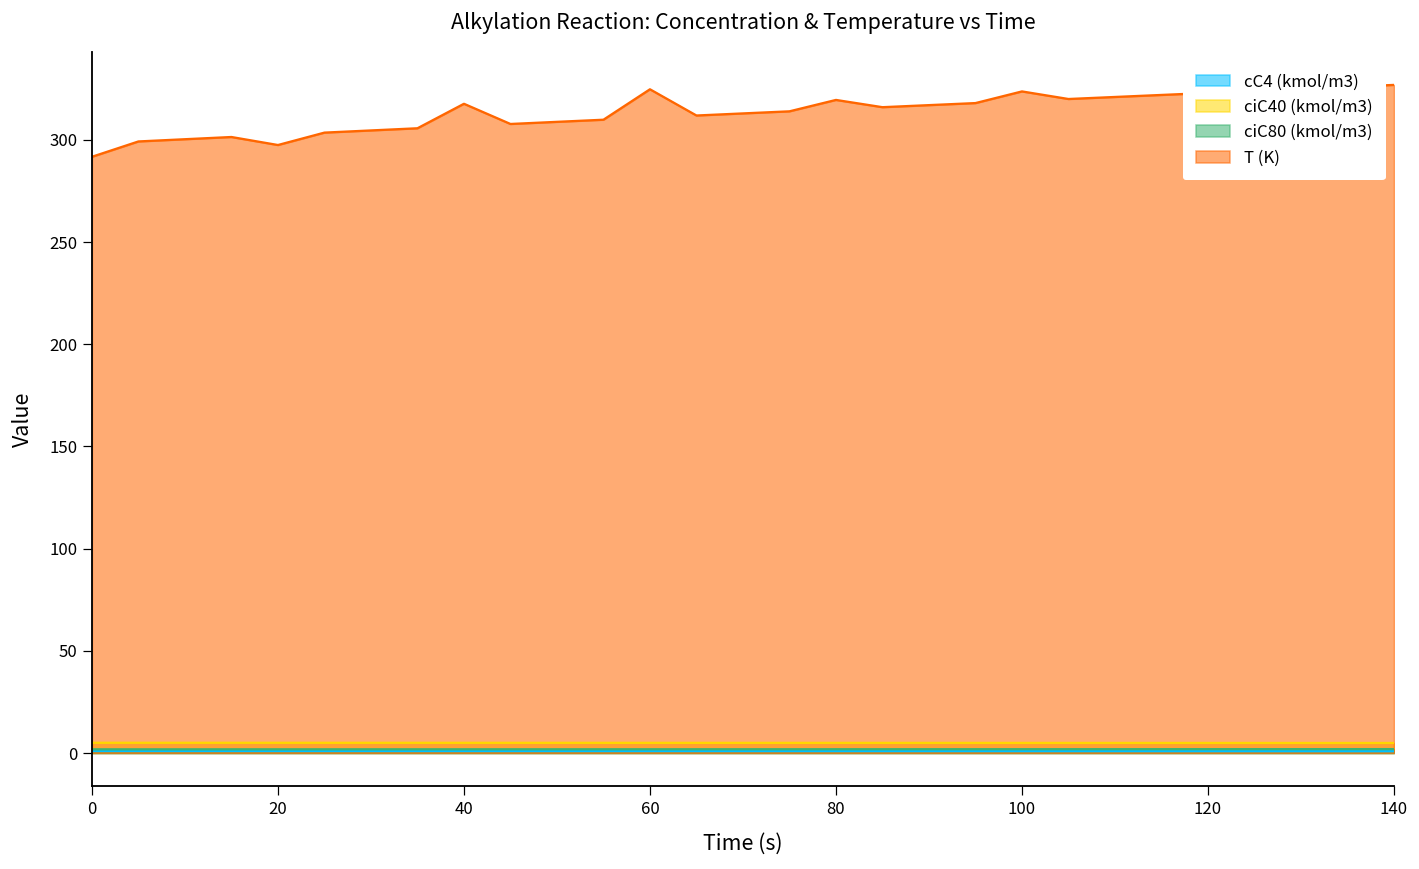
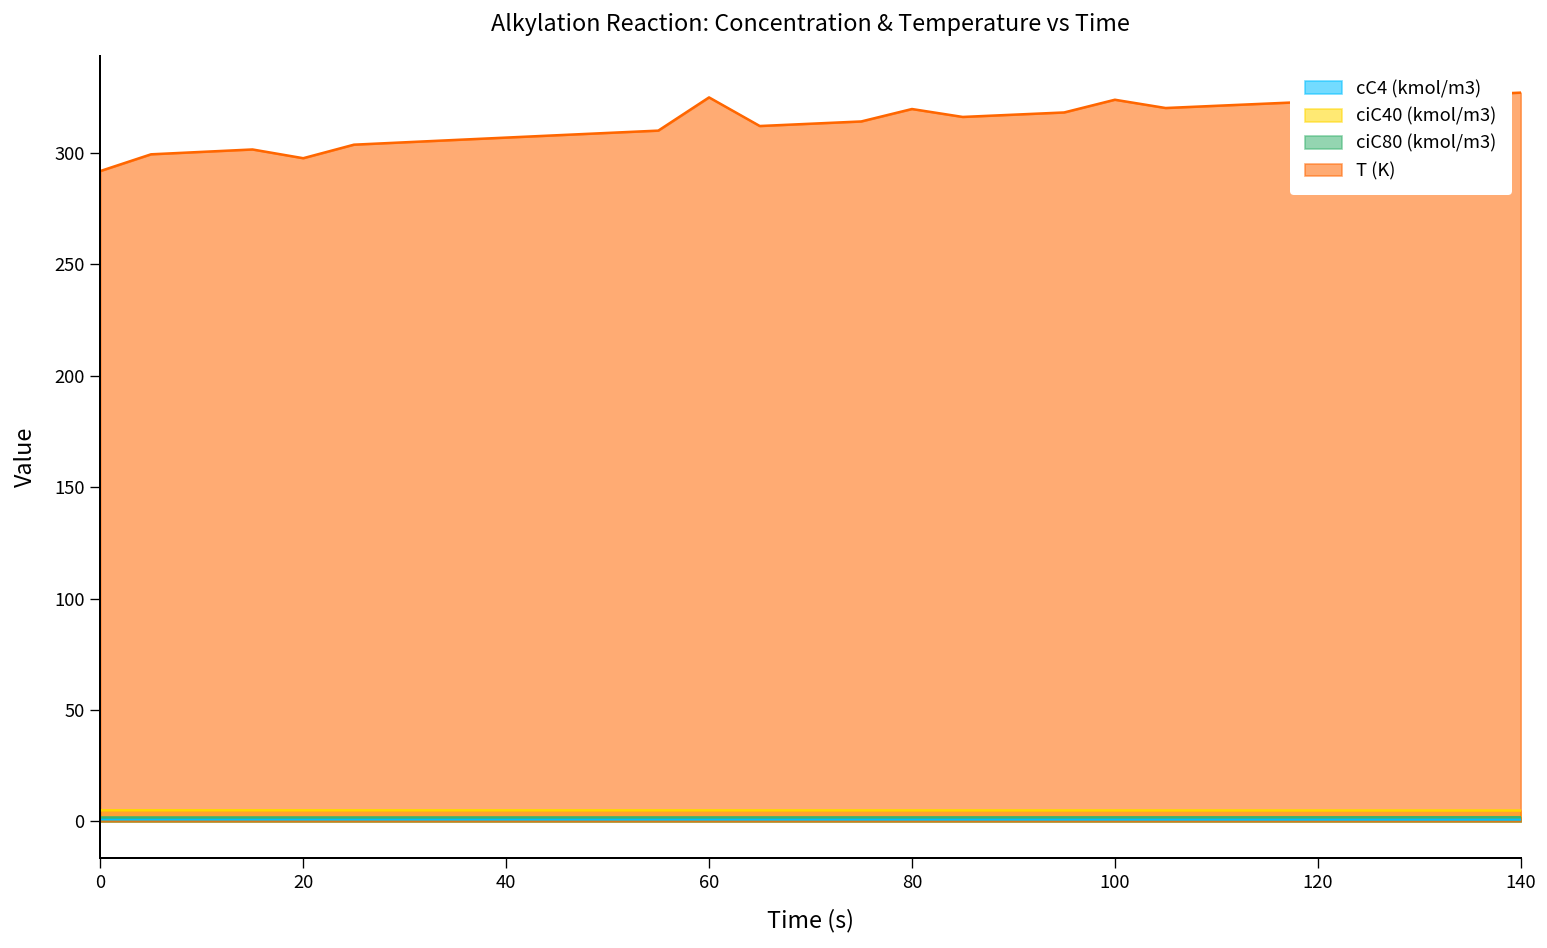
T (K), 40: 318 -> 307
